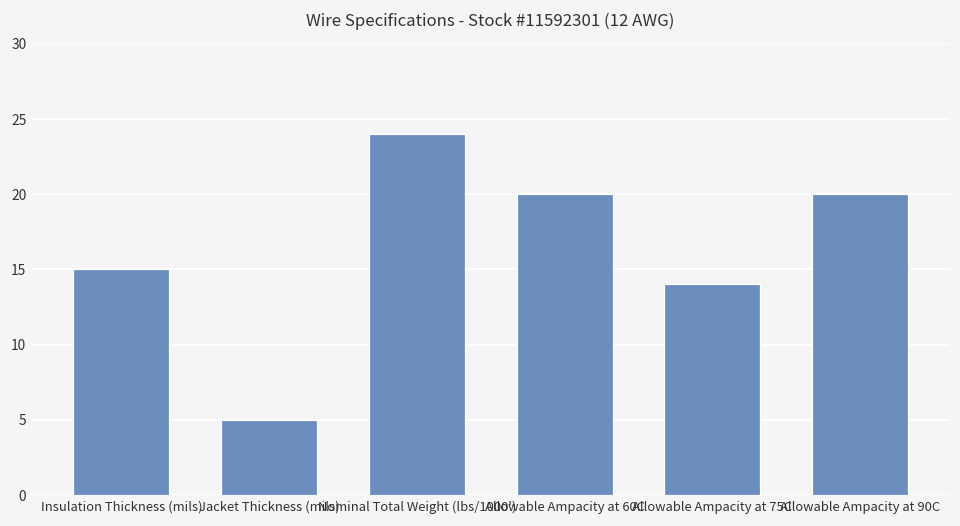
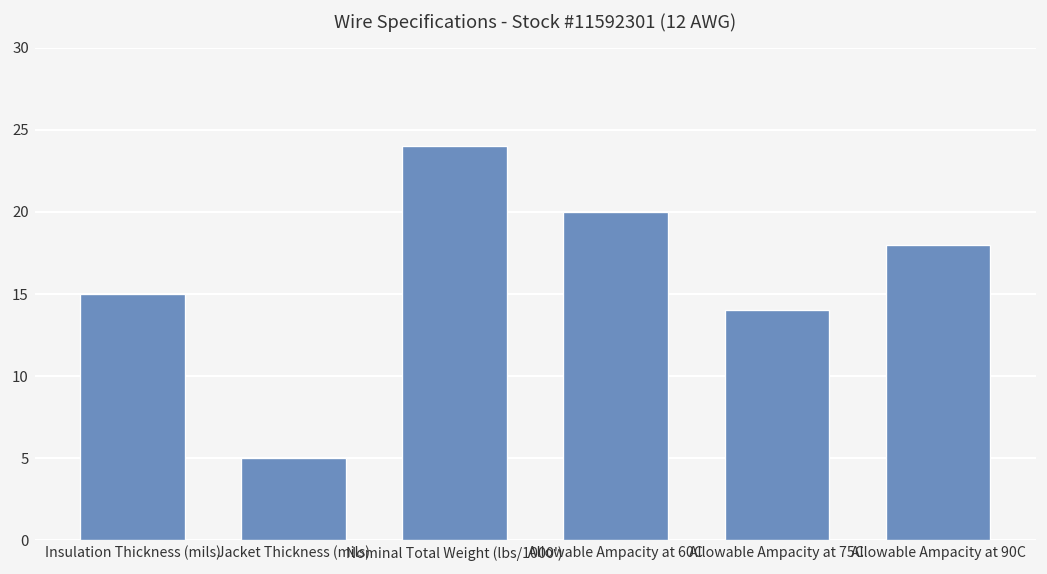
Allowable Ampacity at 90C: 20 -> 18
